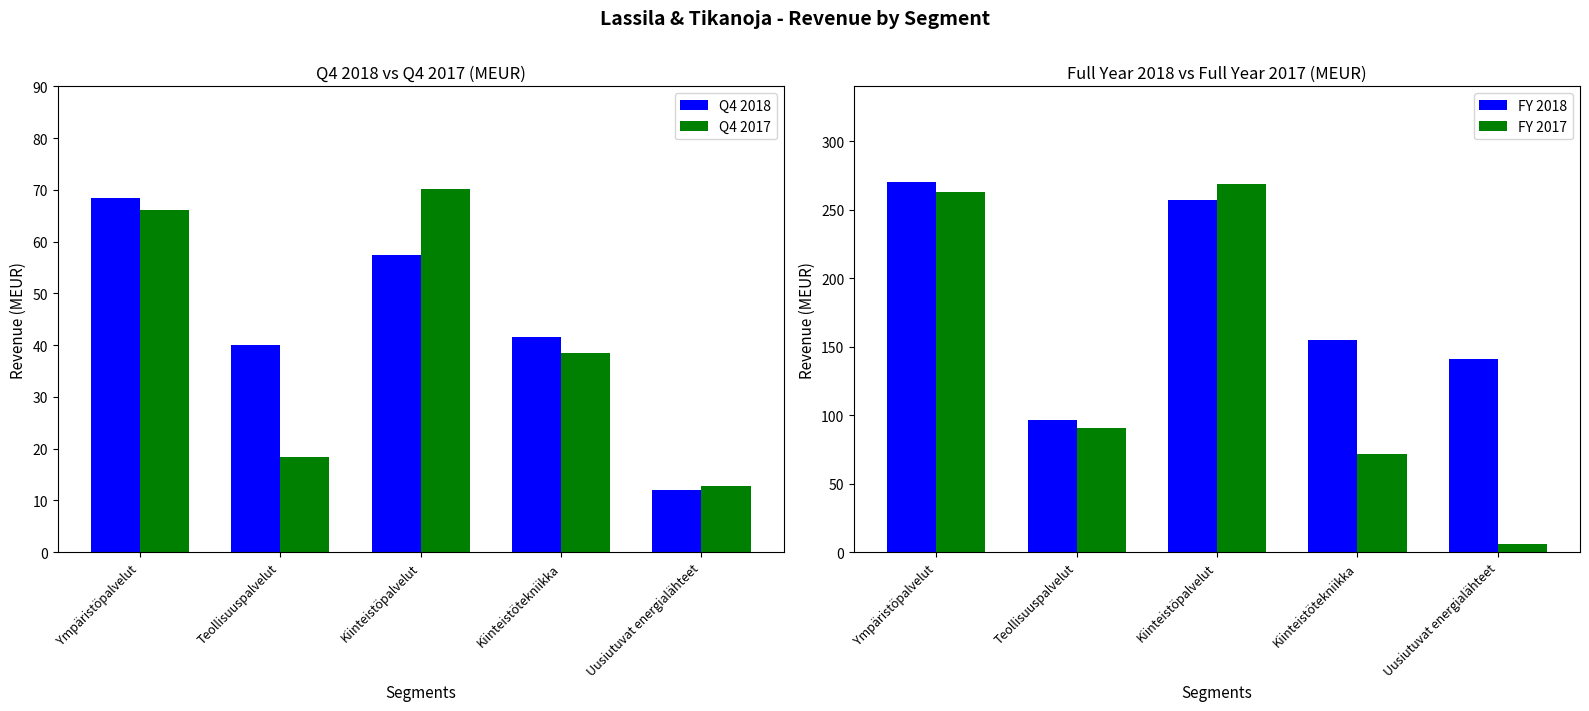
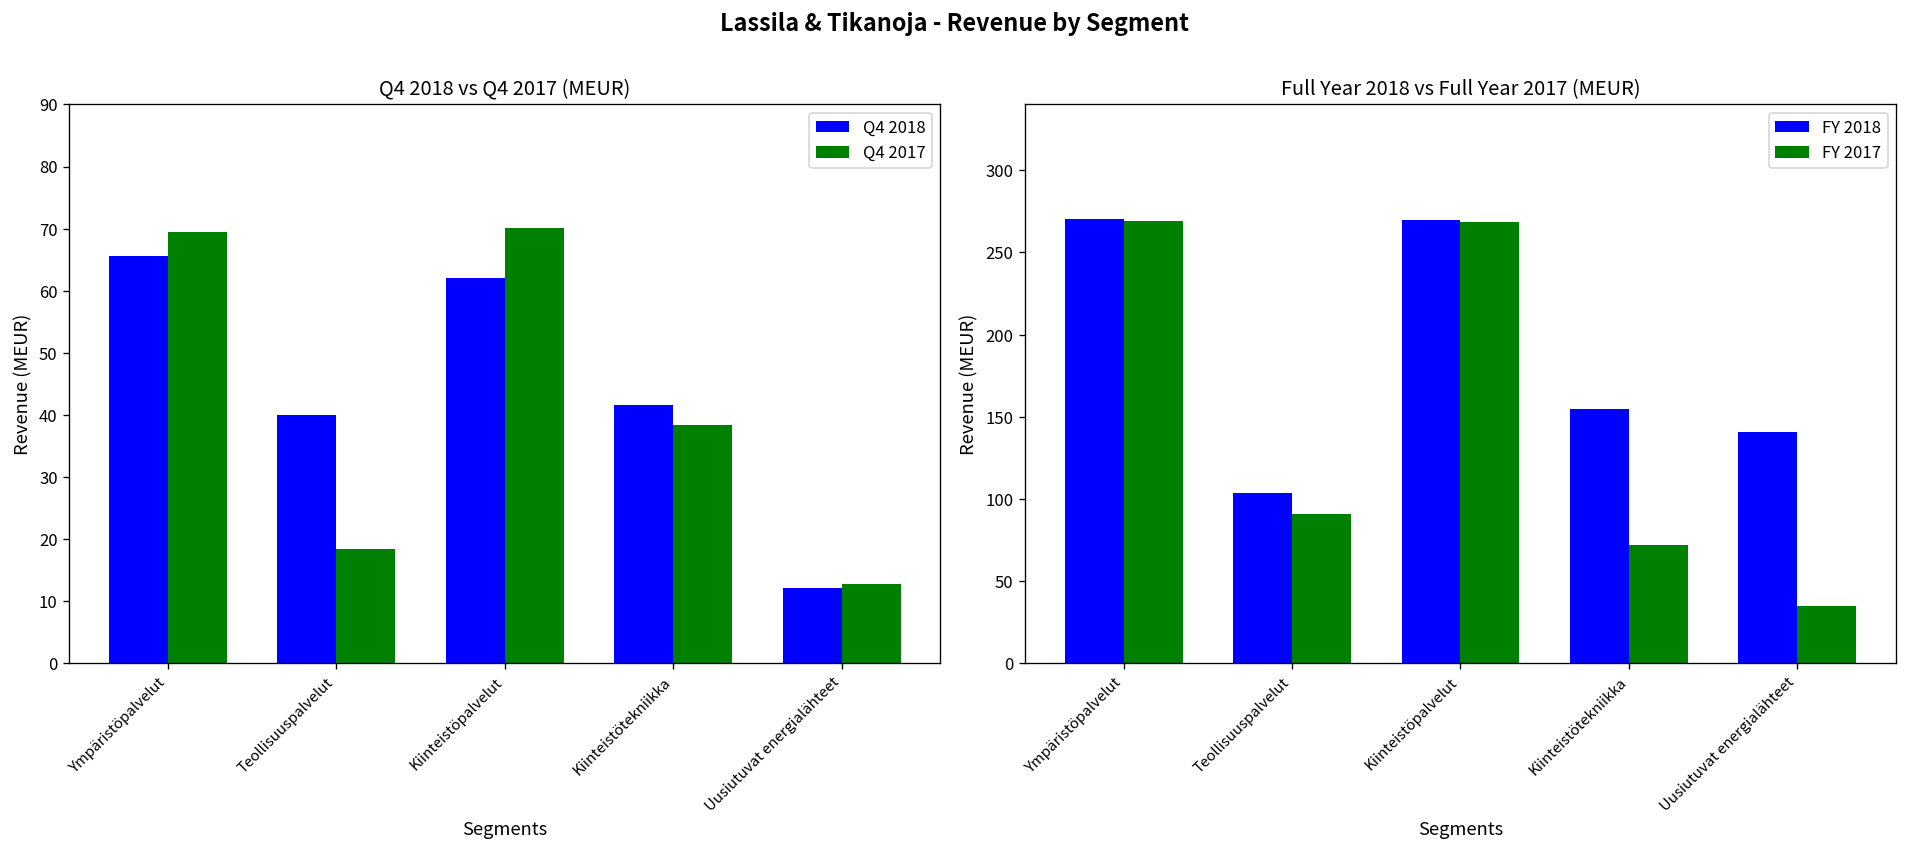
Q4 2018 vs Q4 2017 (MEUR), Q4 2018, Ympäristöpalvelut: 69 -> 66
Q4 2018 vs Q4 2017 (MEUR), Q4 2017, Ympäristöpalvelut: 66 -> 69
Q4 2018 vs Q4 2017 (MEUR), Q4 2018, Kiinteistöpalvelut: 57 -> 62
Full Year 2018 vs Full Year 2017 (MEUR), FY 2017, Ympäristöpalvelut: 263 -> 269
Full Year 2018 vs Full Year 2017 (MEUR), FY 2018, Teollisuuspalvelut: 97 -> 104
Full Year 2018 vs Full Year 2017 (MEUR), FY 2018, Kiinteistöpalvelut: 257 -> 269
Full Year 2018 vs Full Year 2017 (MEUR), FY 2017, Uusiutuvat energialähteet: 6 -> 35
